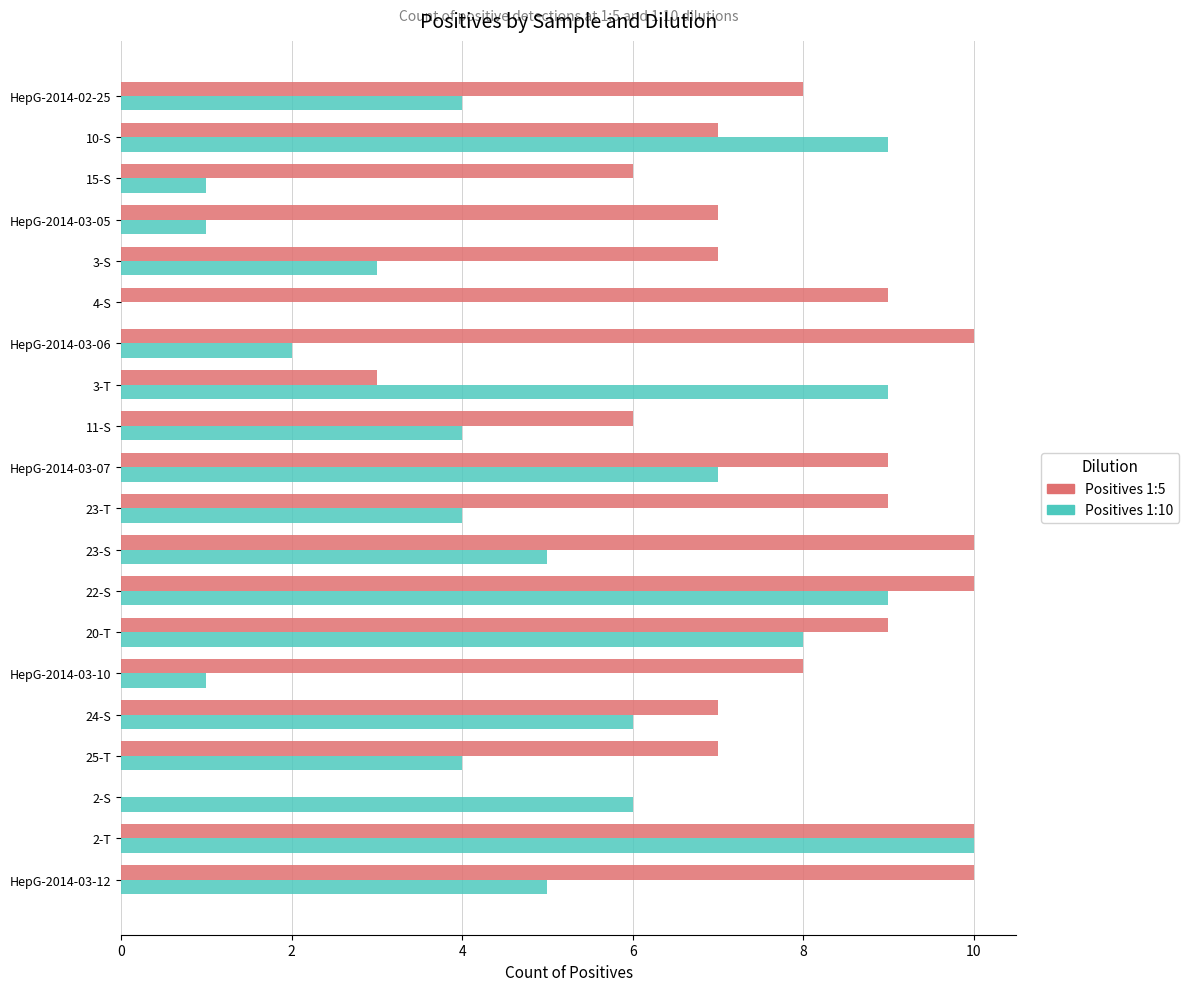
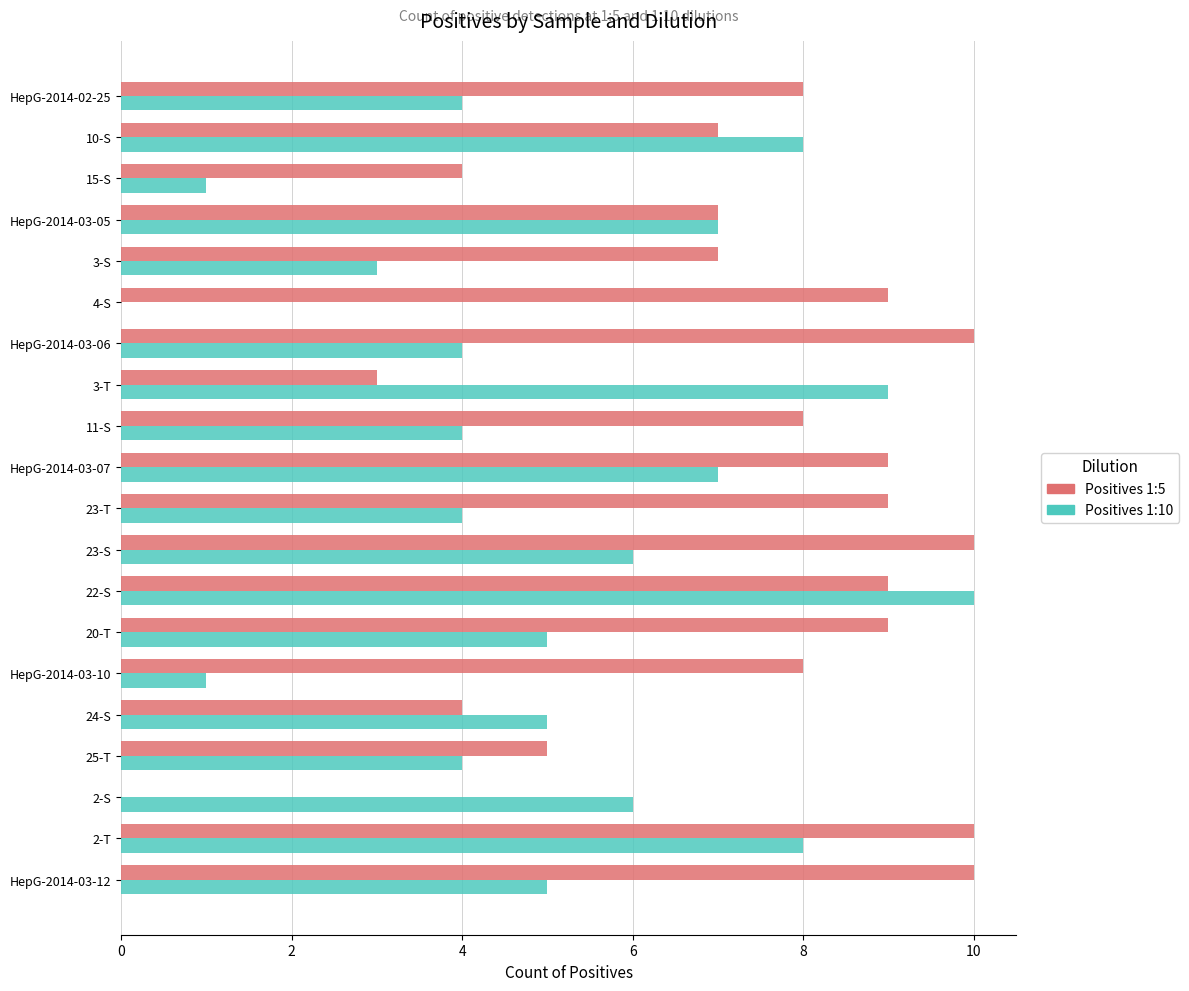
Positives 1:10, 10-S: 9 -> 8
Positives 1:5, 15-S: 6 -> 4
Positives 1:10, HepG-2014-03-05: 1 -> 7
Positives 1:10, HepG-2014-03-06: 2 -> 4
Positives 1:5, 11-S: 6 -> 8
Positives 1:10, 23-S: 5 -> 6
Positives 1:5, 22-S: 10 -> 9
Positives 1:10, 22-S: 9 -> 10
Positives 1:10, 20-T: 8 -> 5
Positives 1:5, 24-S: 7 -> 4
Positives 1:10, 24-S: 6 -> 5
Positives 1:5, 25-T: 7 -> 5
Positives 1:10, 2-T: 10 -> 8
